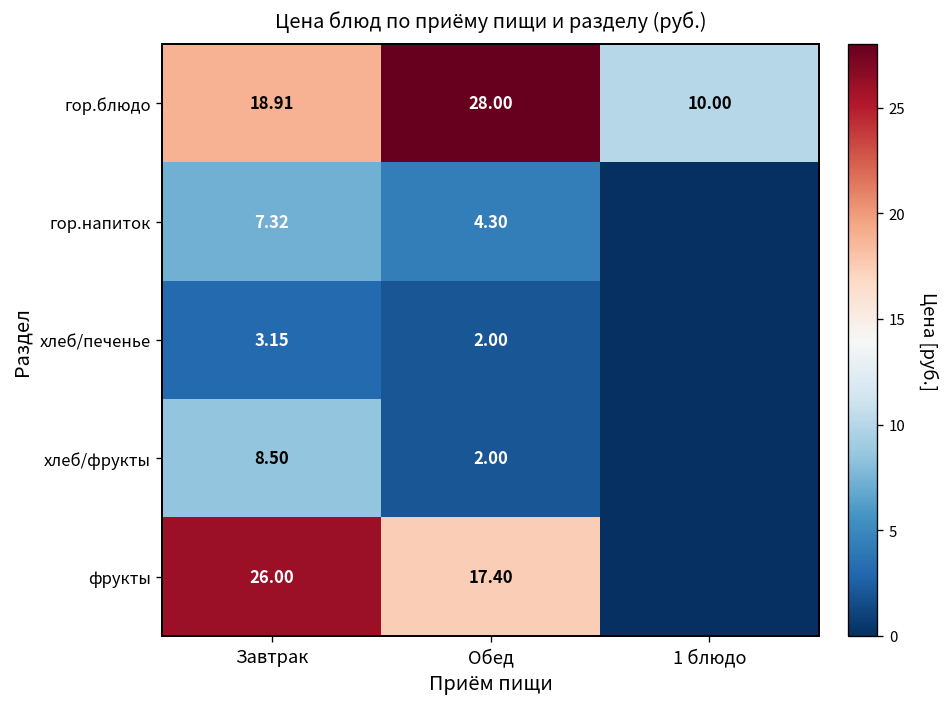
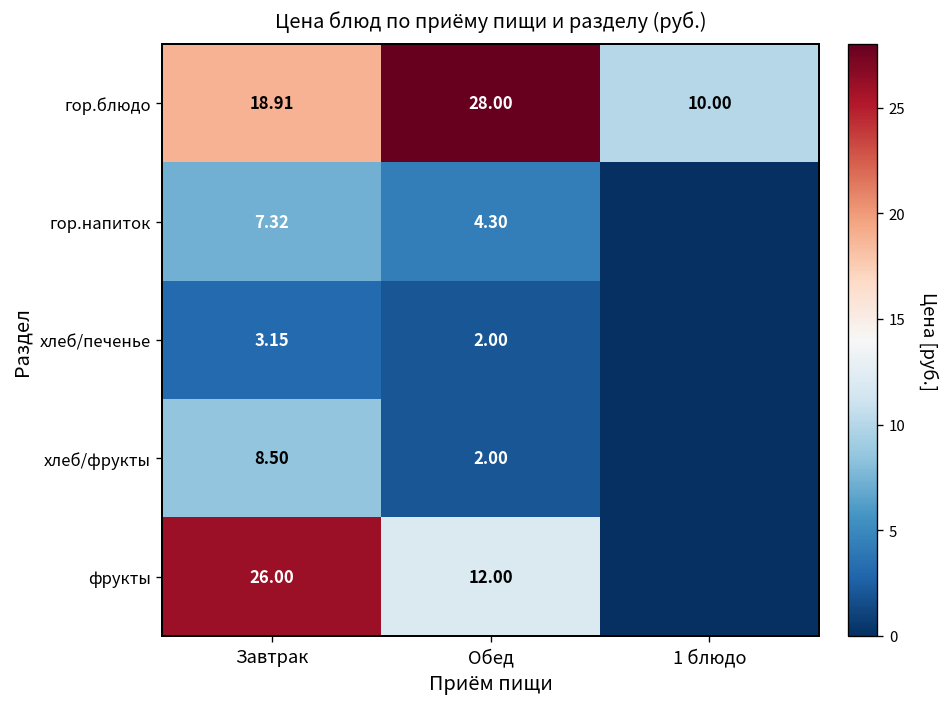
фрукты, Обед: 17.40 -> 12.00
